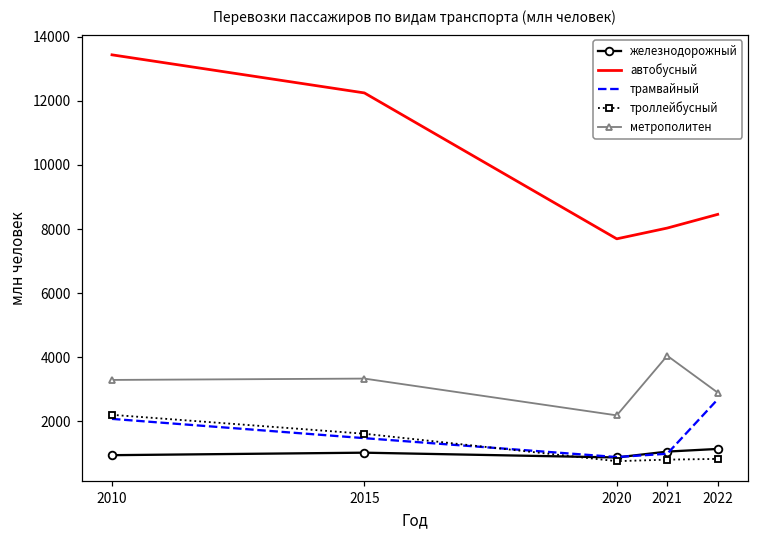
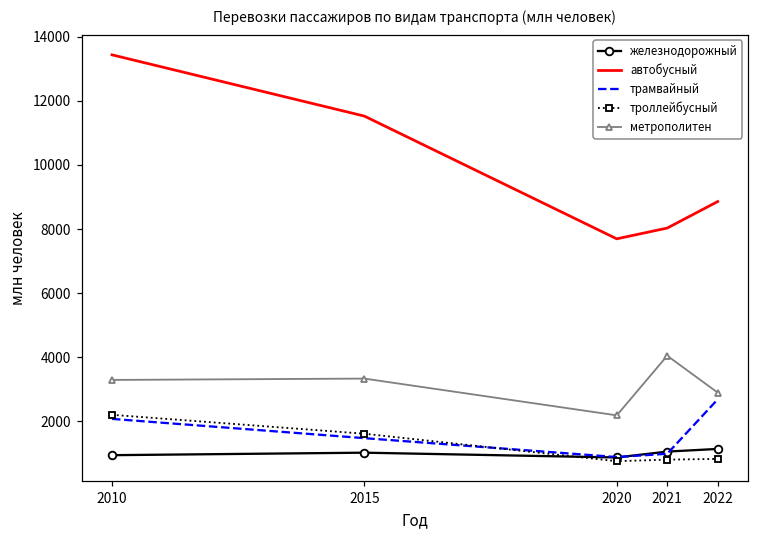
автобусный, 2015: 12200 -> 11500
автобусный, 2022: 8500 -> 8900
